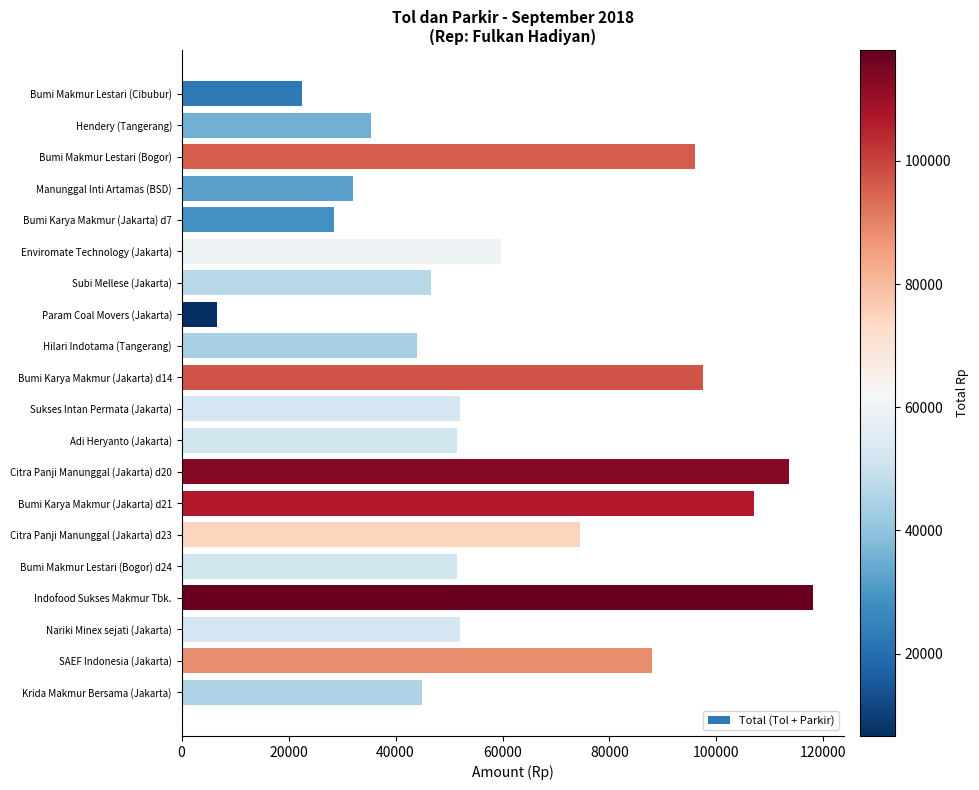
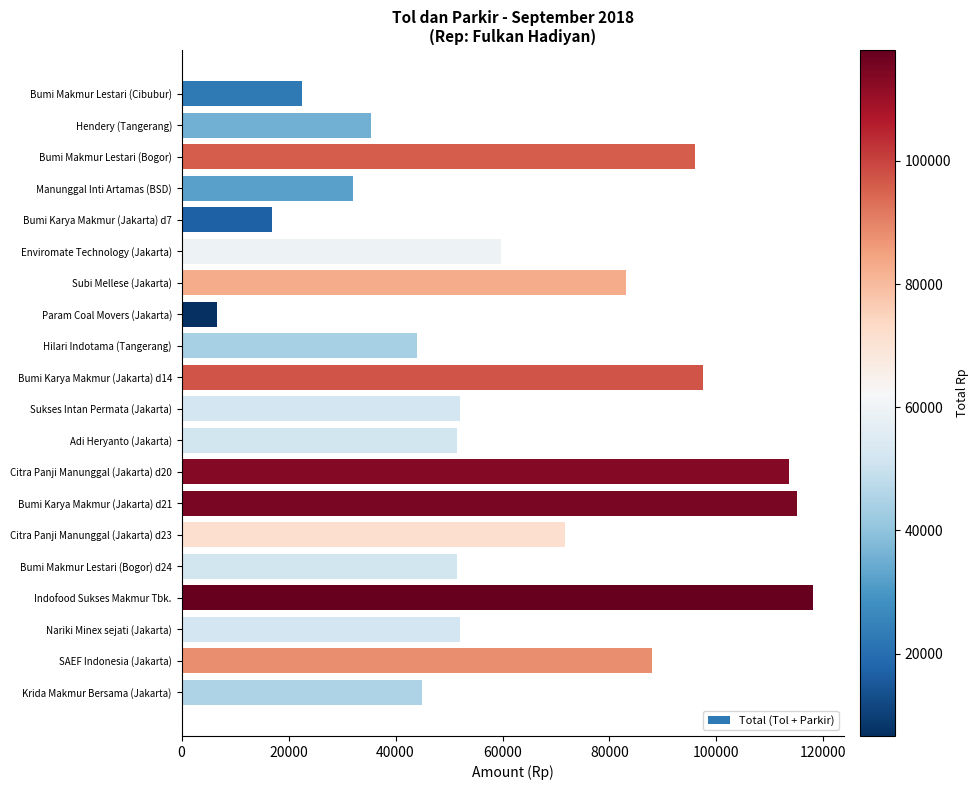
Bumi Karya Makmur (Jakarta) d7: 29000 -> 17000
Subi Mellese (Jakarta): 47000 -> 83000
Bumi Karya Makmur (Jakarta) d21: 107000 -> 115000
Citra Panji Manunggal (Jakarta) d23: 75000 -> 72000
